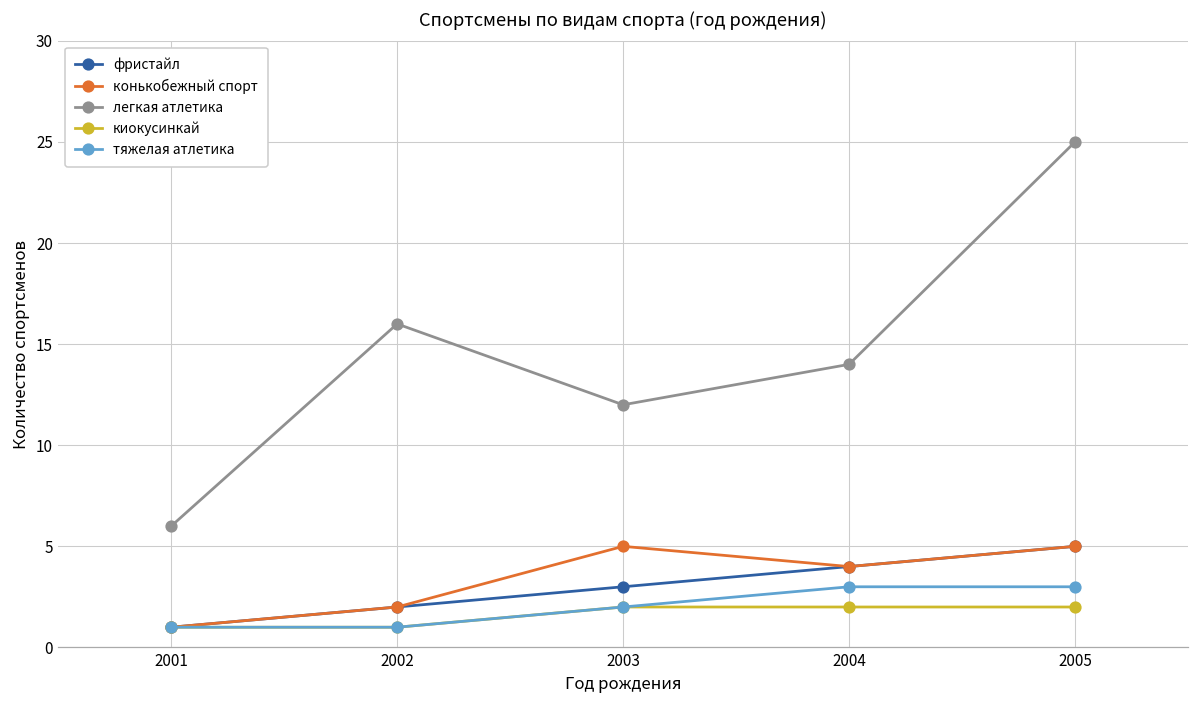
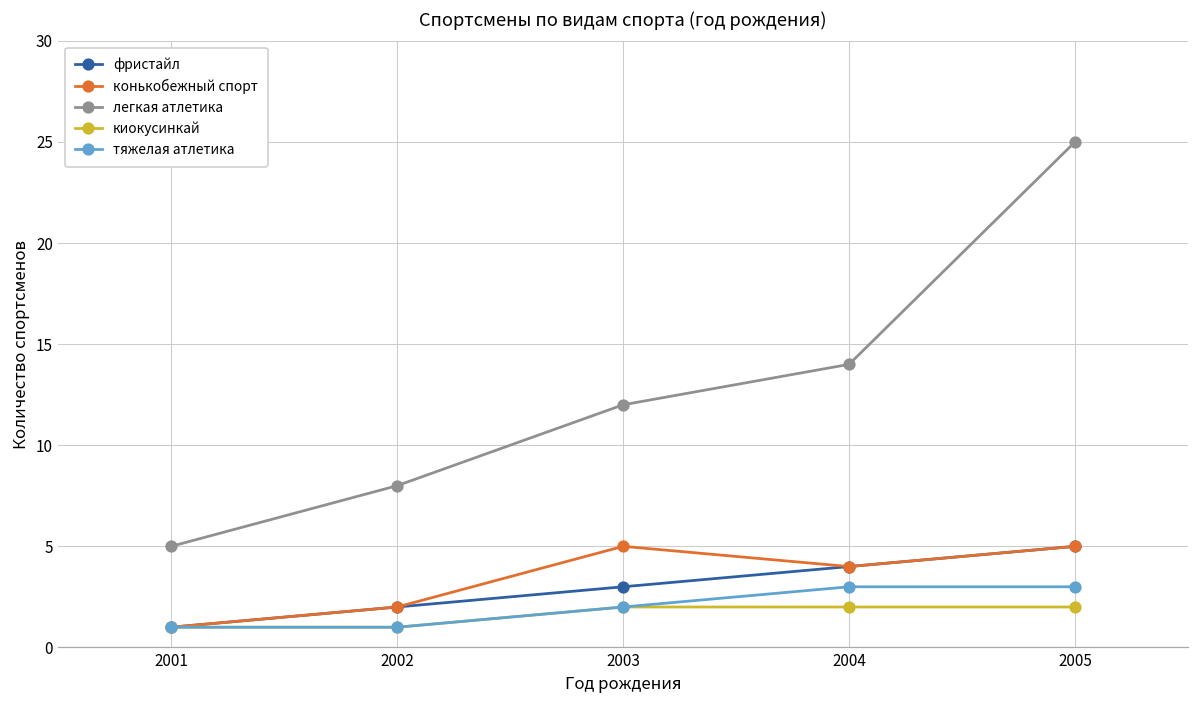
легкая атлетика, 2001: 6 -> 5
легкая атлетика, 2002: 16 -> 8
